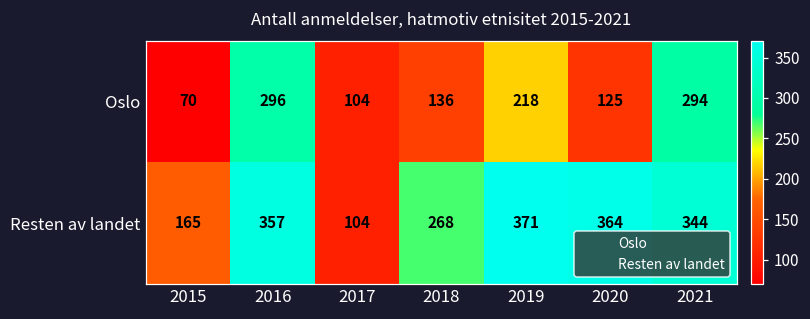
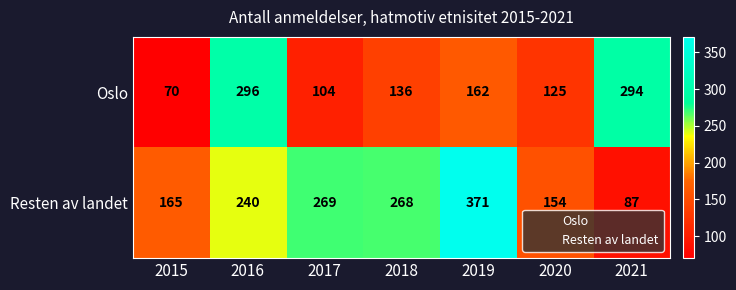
Oslo, 2019: 218 -> 162
Resten av landet, 2016: 357 -> 240
Resten av landet, 2017: 104 -> 269
Resten av landet, 2020: 364 -> 154
Resten av landet, 2021: 344 -> 87
